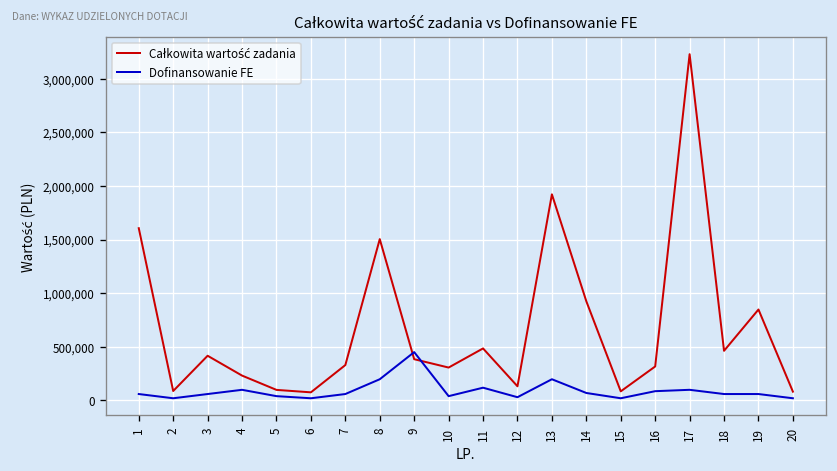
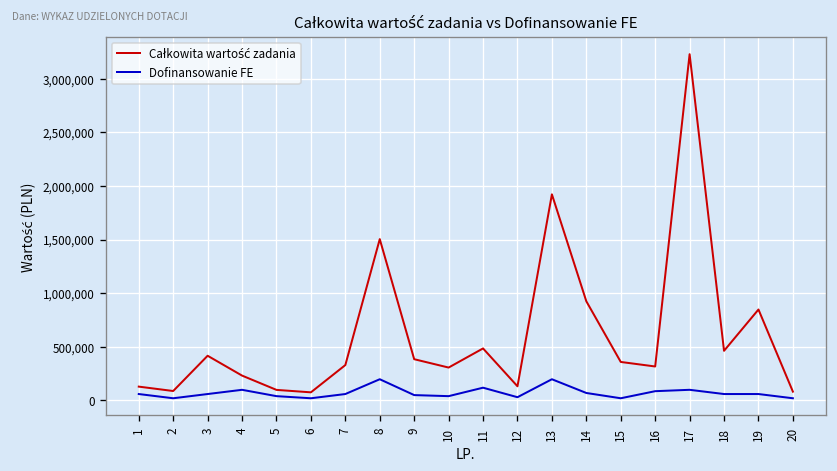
Całkowita wartość zadania, 1: 1,600,000 -> 100,000
Dofinansowanie FE, 9: 400,000 -> 0
Całkowita wartość zadania, 15: 100,000 -> 400,000
